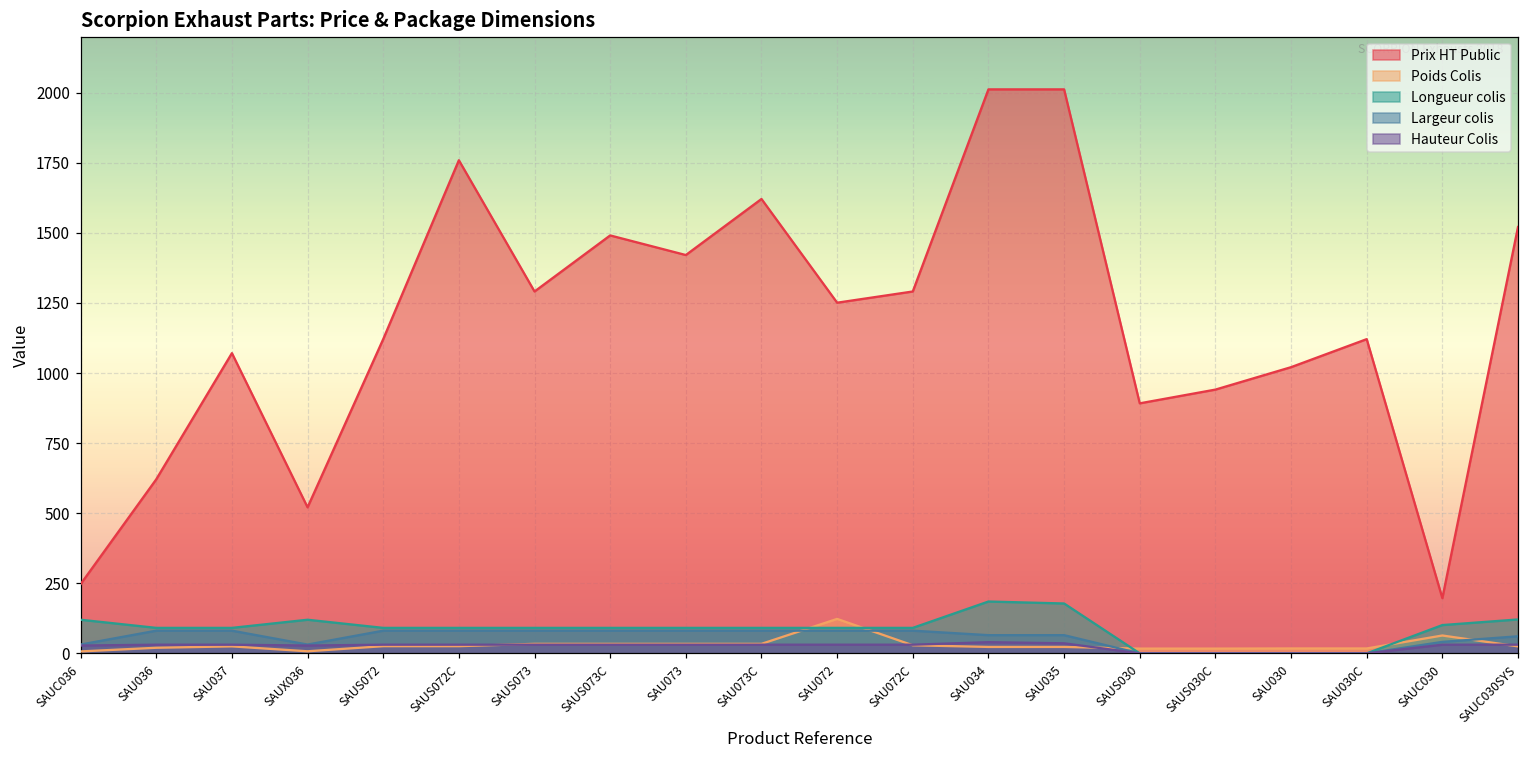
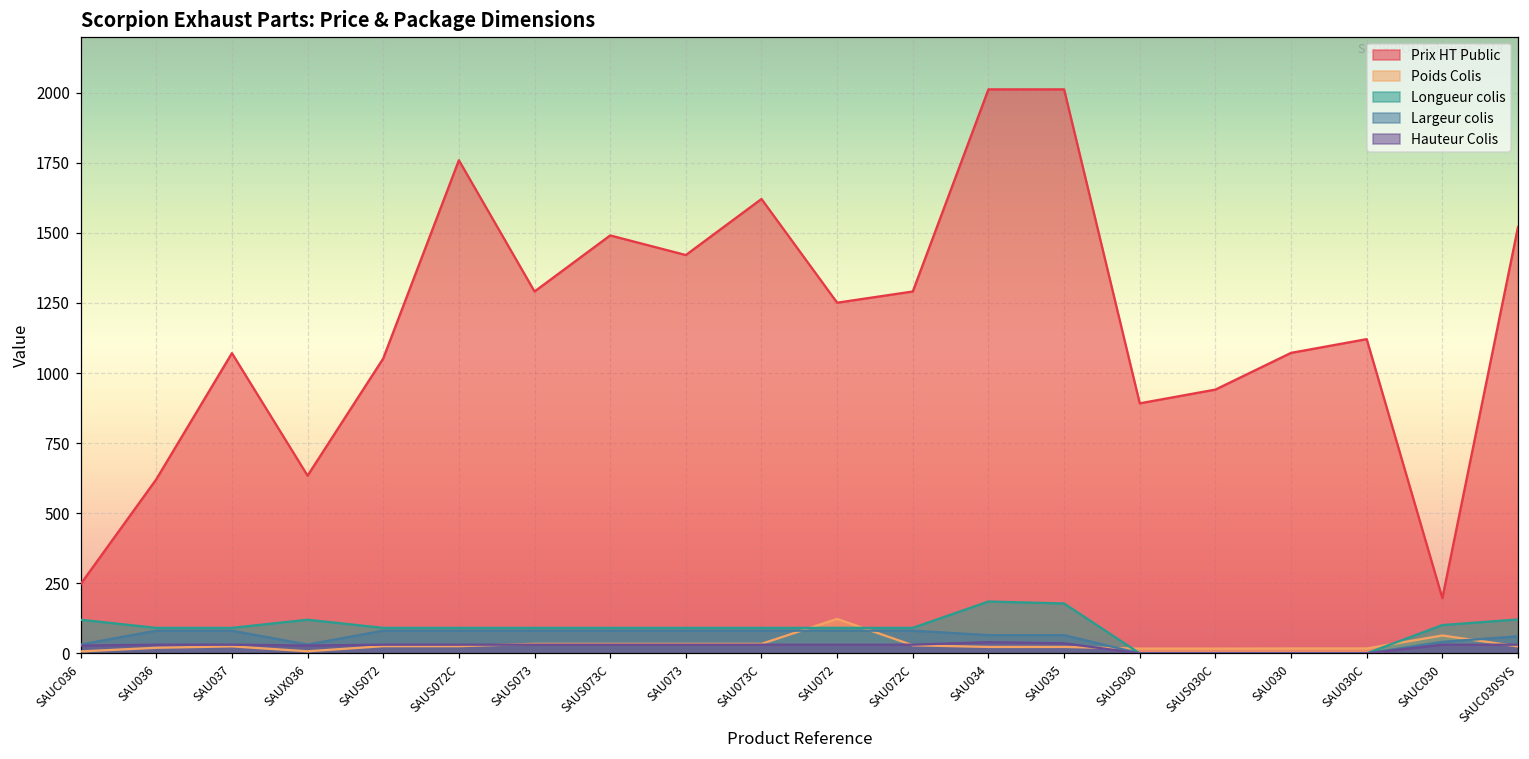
Prix HT Public, SAUX036: 520 -> 630
Prix HT Public, SAUS072: 1120 -> 1050
Prix HT Public, SAU030: 1020 -> 1070
